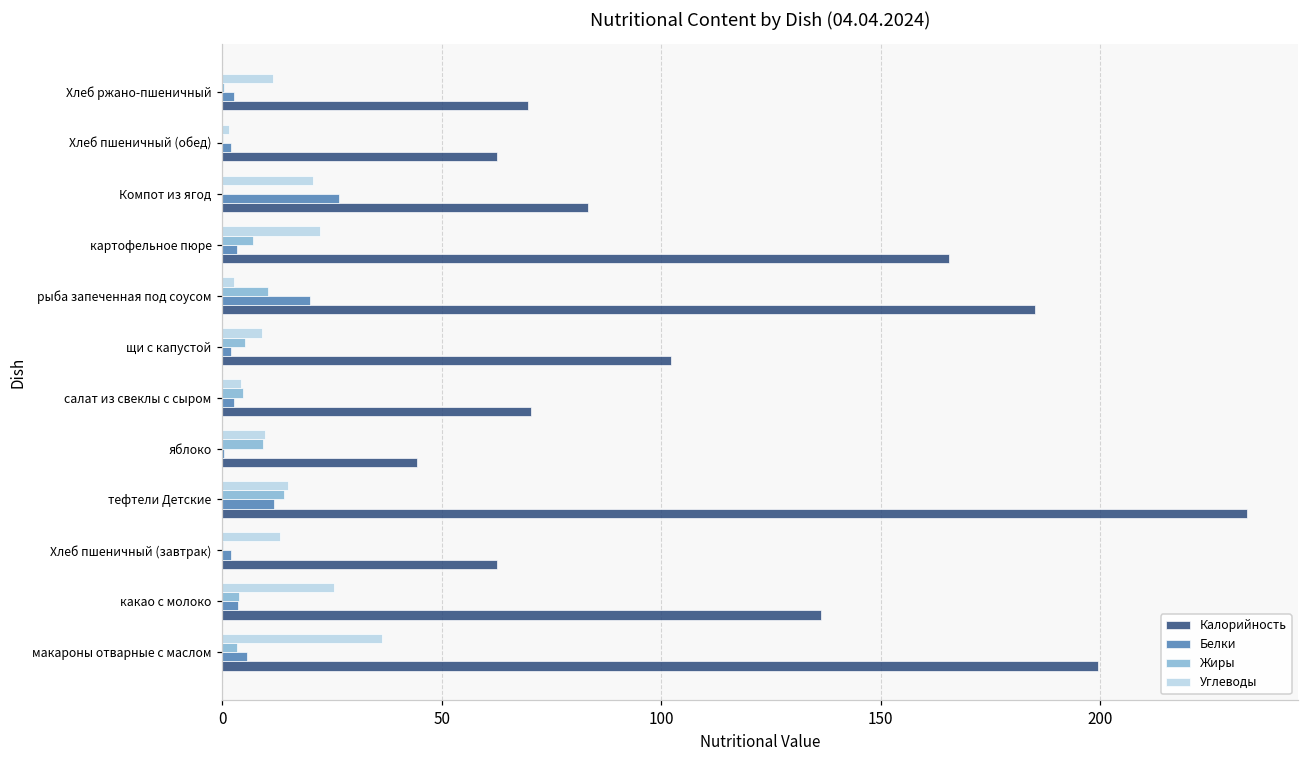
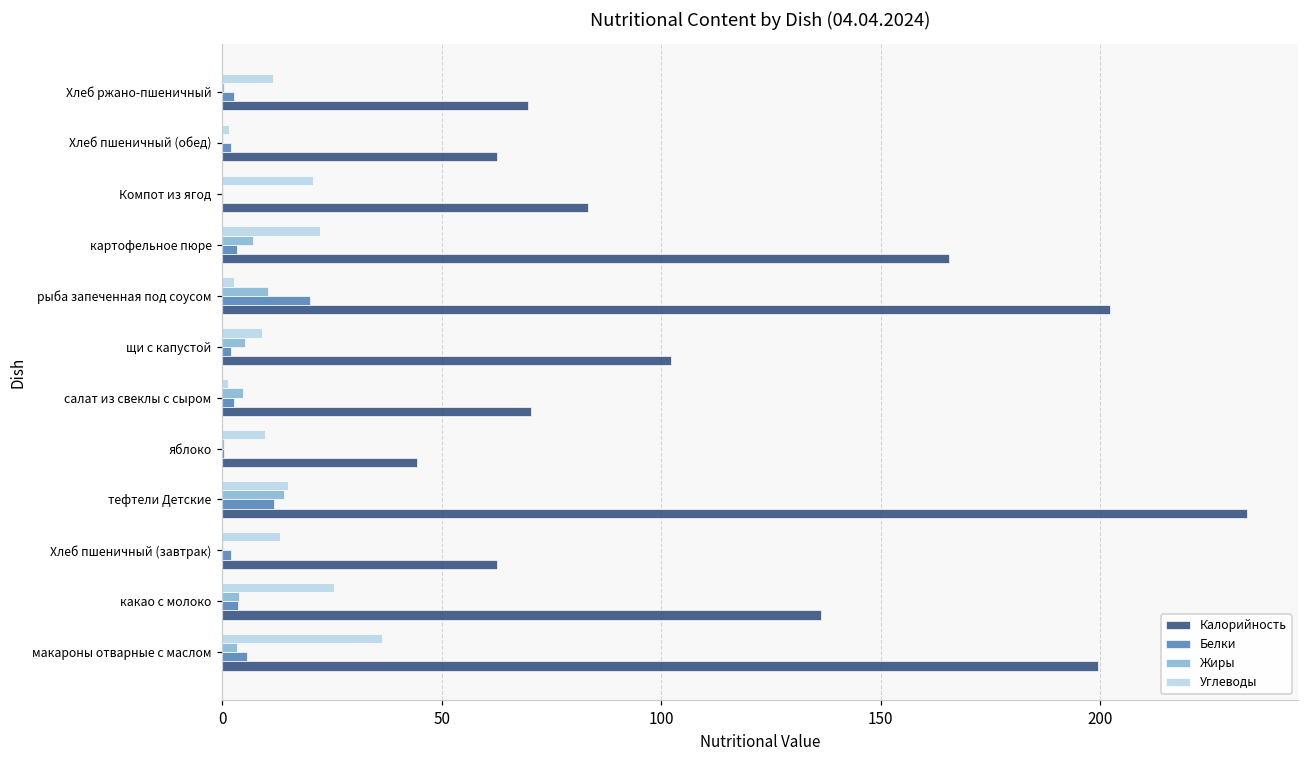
Белки, Компот из ягод: 27 -> 0
Калорийность, рыба запеченная под соусом: 185 -> 202
Углеводы, салат из свеклы с сыром: 4 -> 1
Жиры, яблоко: 9 -> 0
